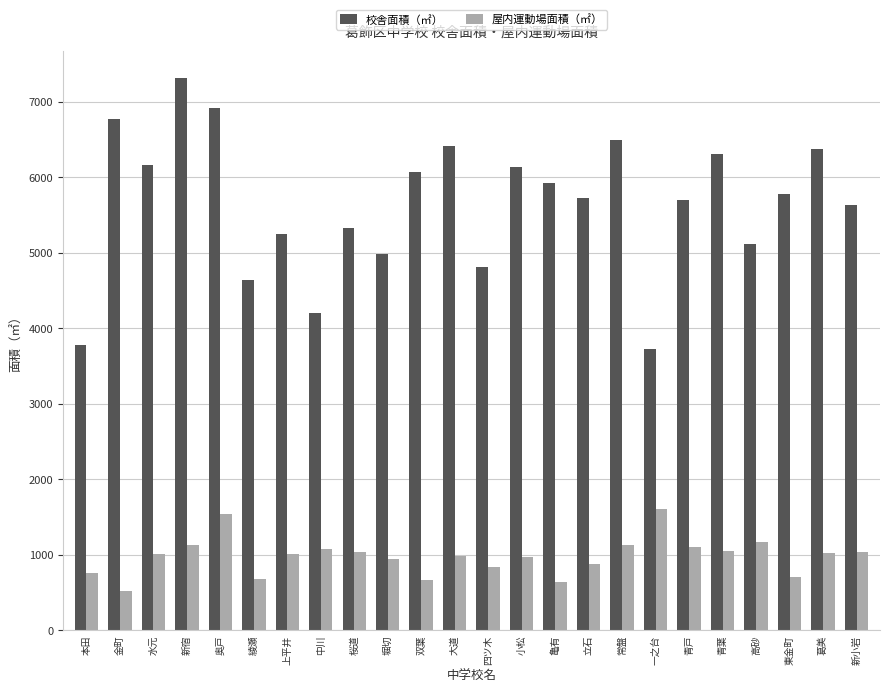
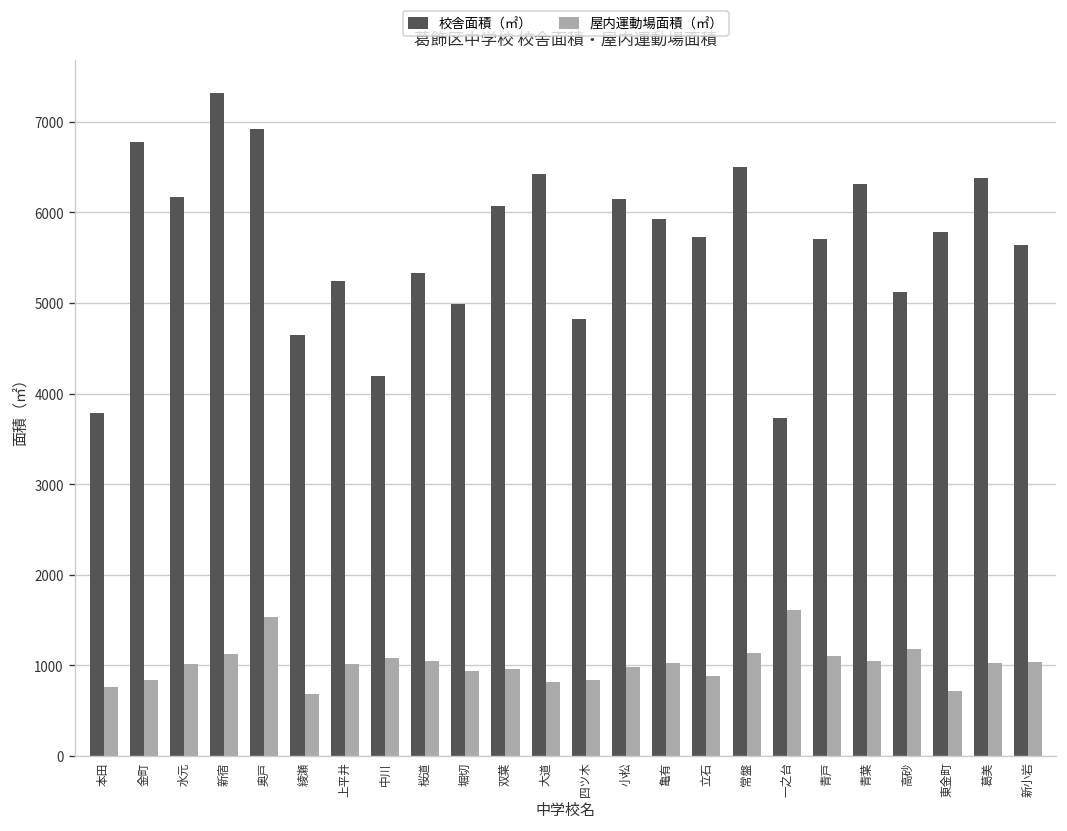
屋内運動場面積（㎡）, 金町: 500 -> 800
屋内運動場面積（㎡）, 双葉: 700 -> 1000
屋内運動場面積（㎡）, 大道: 1000 -> 800
屋内運動場面積（㎡）, 亀有: 600 -> 1000
